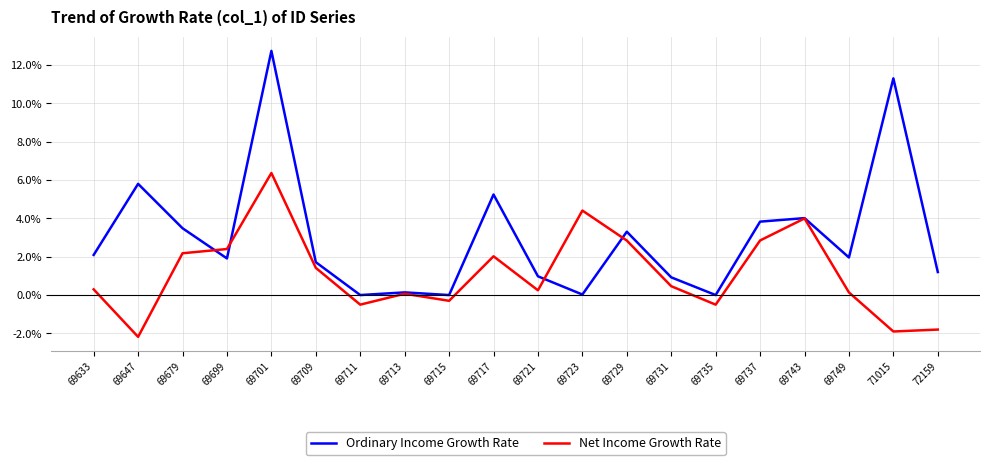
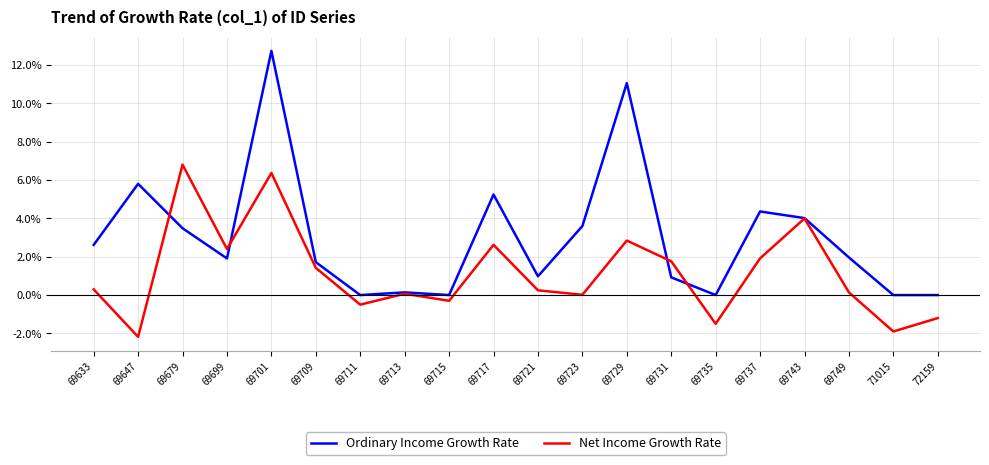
Ordinary Income Growth Rate, 69633: 2.1% -> 2.6%
Net Income Growth Rate, 69679: 2.2% -> 6.8%
Net Income Growth Rate, 69717: 2.0% -> 2.6%
Ordinary Income Growth Rate, 69723: 0.0% -> 3.6%
Net Income Growth Rate, 69723: 4.4% -> 0.0%
Ordinary Income Growth Rate, 69729: 3.3% -> 11.1%
Net Income Growth Rate, 69731: 0.5% -> 1.8%
Net Income Growth Rate, 69735: -0.5% -> -1.5%
Ordinary Income Growth Rate, 69737: 3.8% -> 4.4%
Net Income Growth Rate, 69737: 2.8% -> 1.9%
Ordinary Income Growth Rate, 71015: 11.3% -> 0.0%
Ordinary Income Growth Rate, 72159: 1.2% -> 0.0%
Net Income Growth Rate, 72159: -1.8% -> -1.2%
